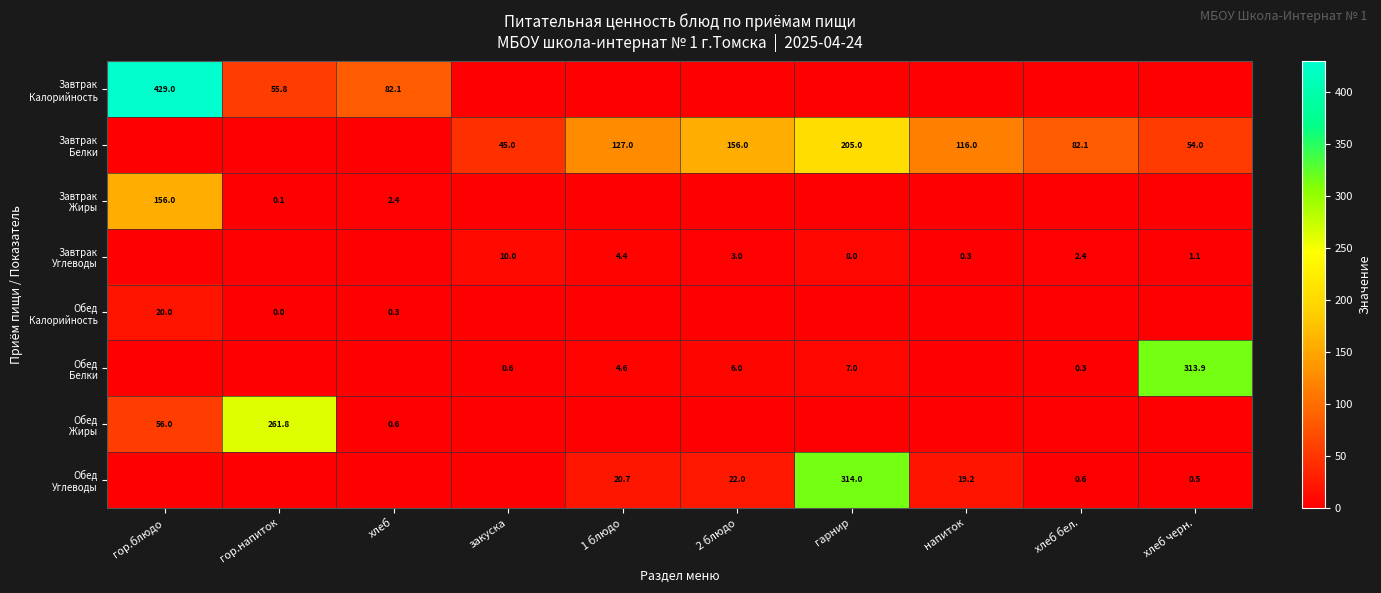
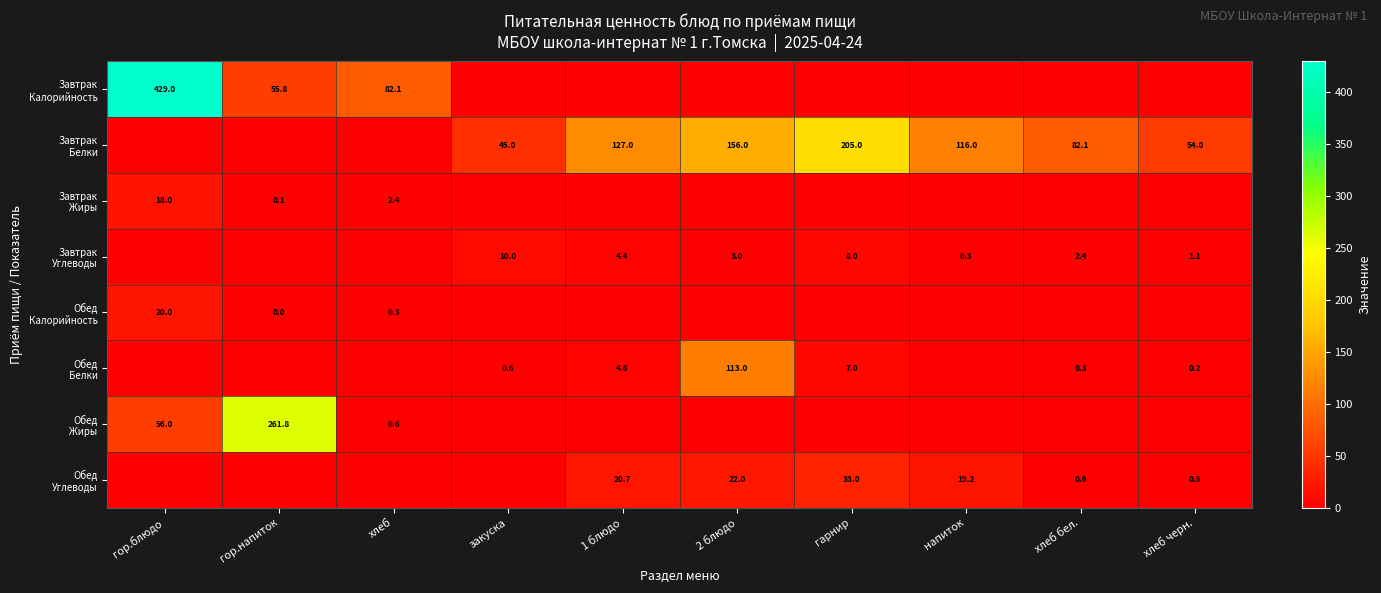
Завтрак Жиры, гор.блюдо: 156.0 -> 18.0
Обед Белки, 2 блюдо: 6.0 -> 113.0
Обед Белки, хлеб черн.: 313.9 -> 0.2
Обед Углеводы, гарнир: 314.0 -> 33.0
